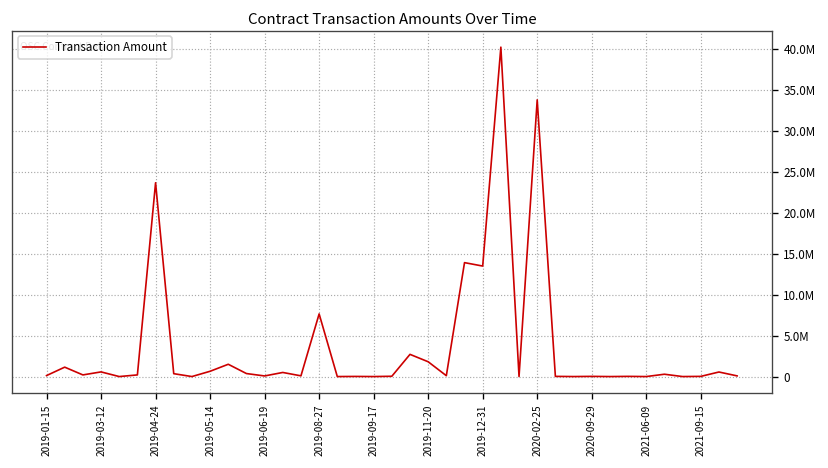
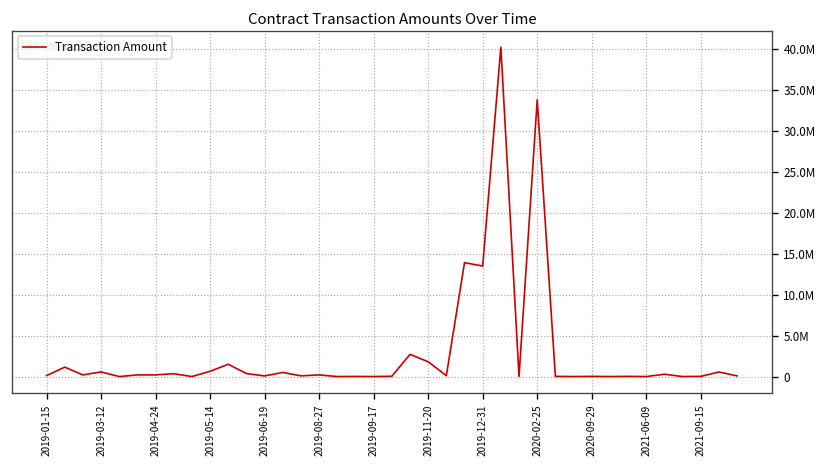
2019-04-24: 24000000 -> 0
2019-08-27: 8000000 -> 0
